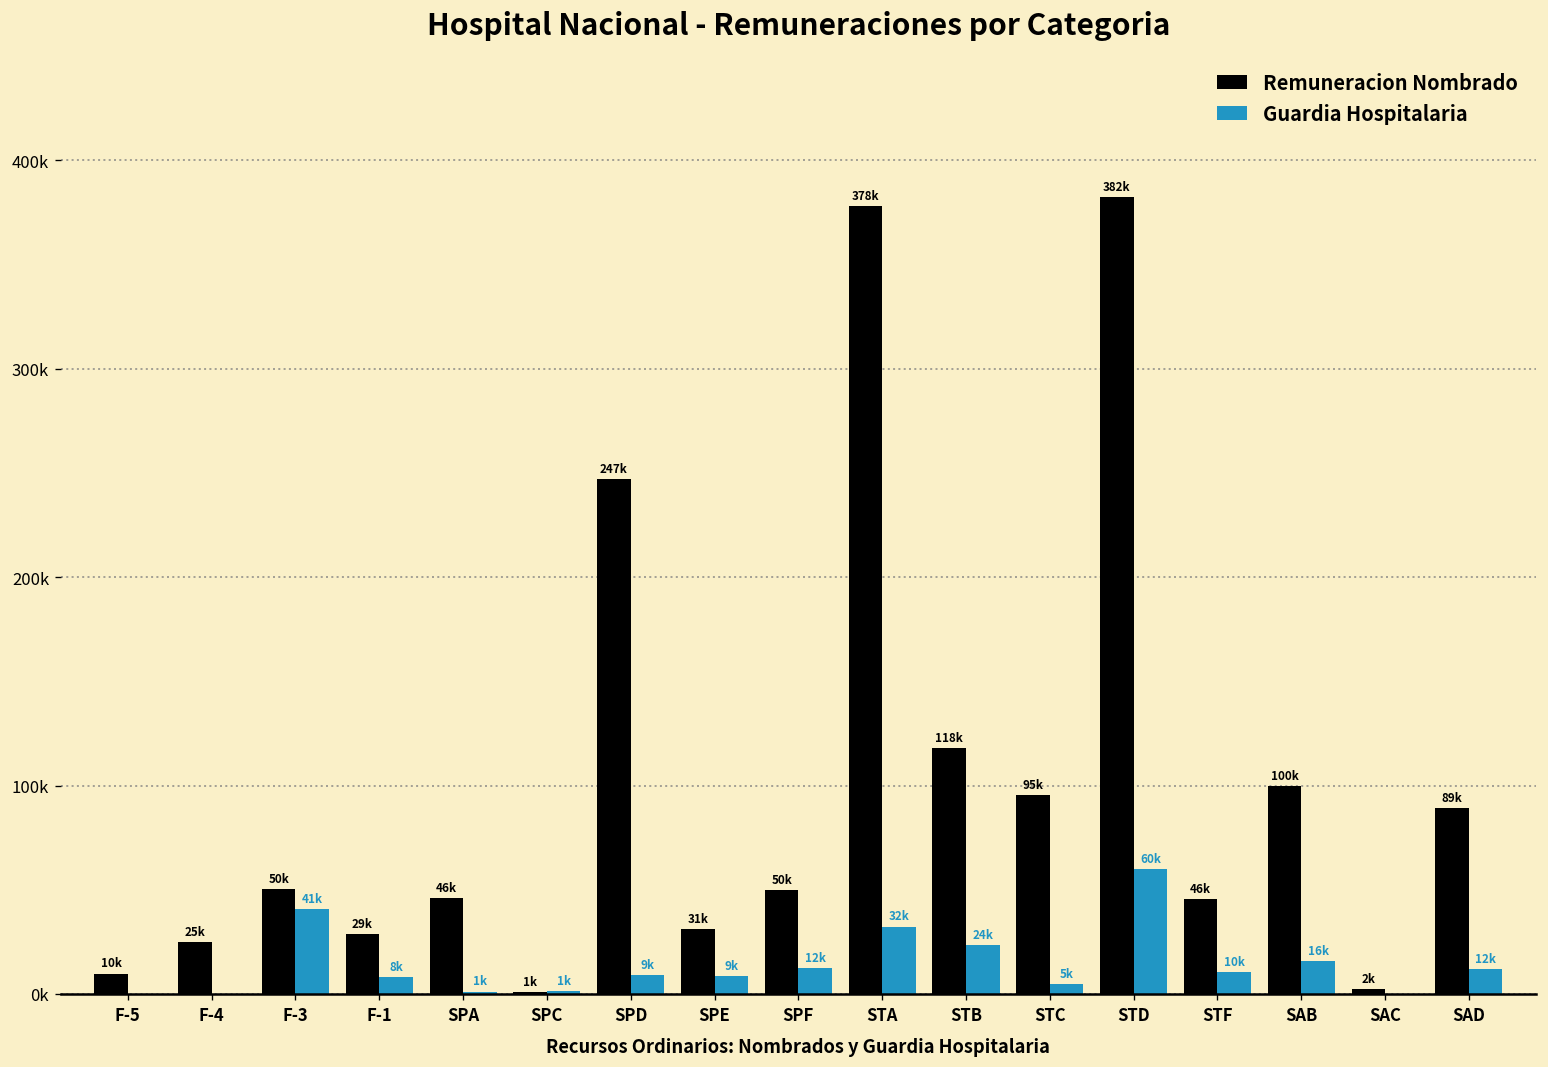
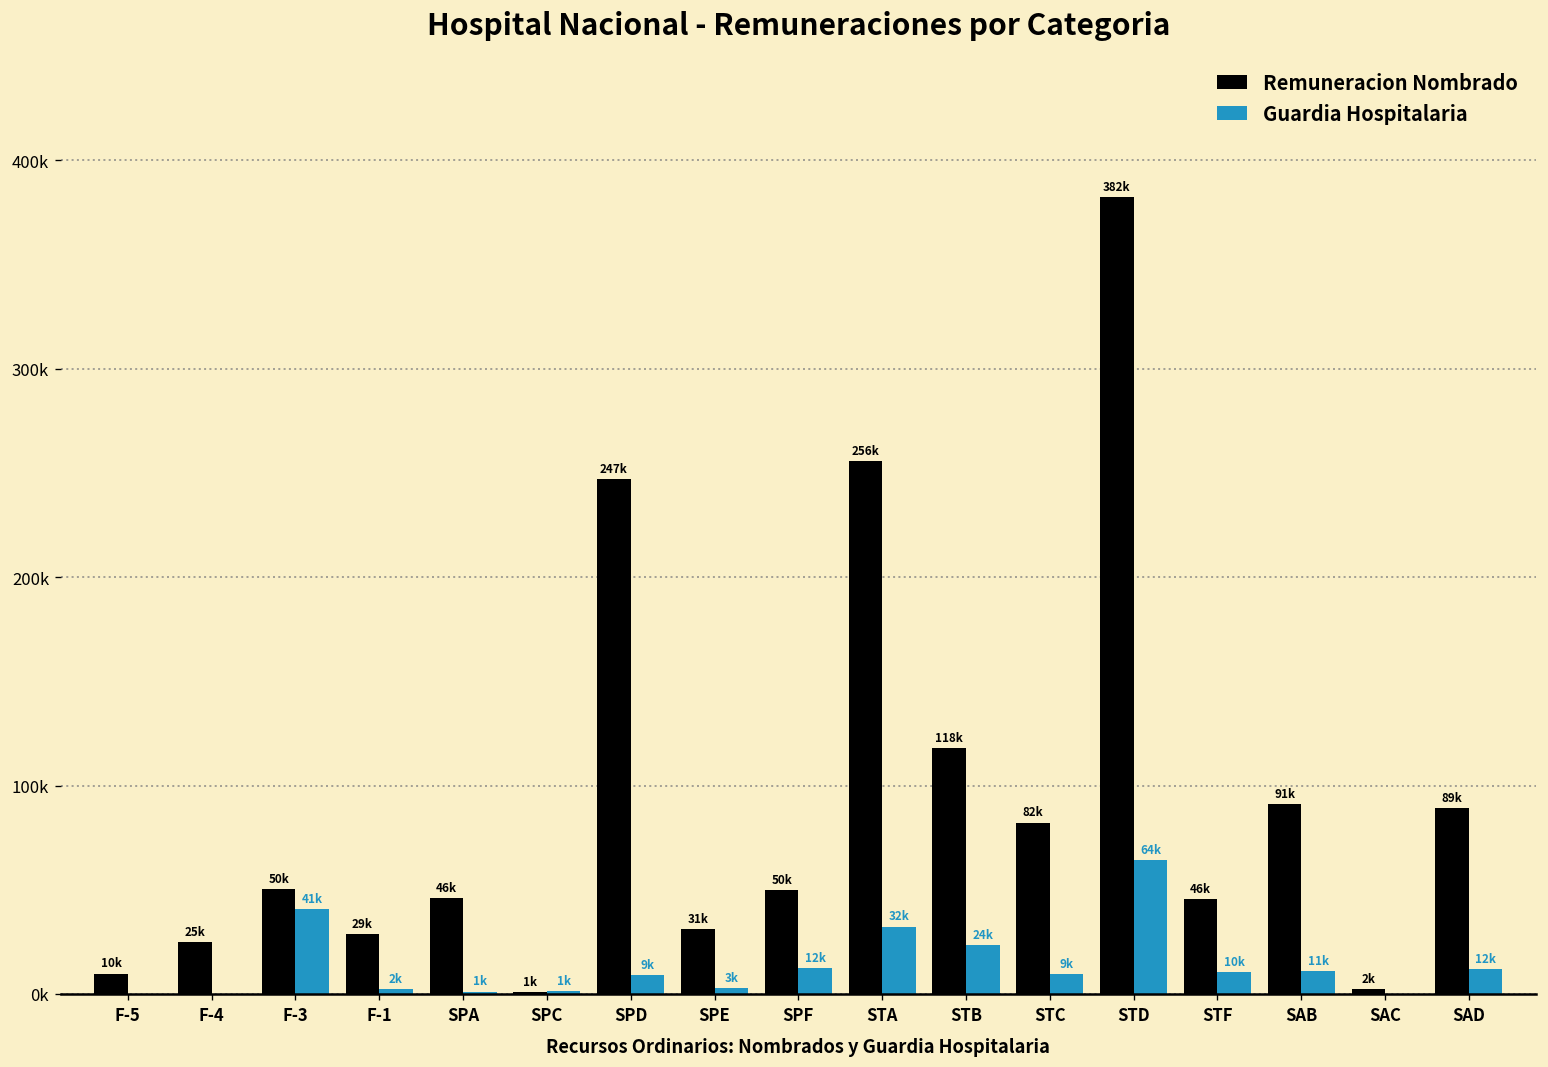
Guardia Hospitalaria, F-1: 8k -> 2k
Guardia Hospitalaria, SPE: 9k -> 3k
Remuneracion Nombrado, STA: 378k -> 256k
Remuneracion Nombrado, STC: 95k -> 82k
Guardia Hospitalaria, STC: 5k -> 9k
Guardia Hospitalaria, STD: 60k -> 64k
Remuneracion Nombrado, SAB: 100k -> 91k
Guardia Hospitalaria, SAB: 16k -> 11k
